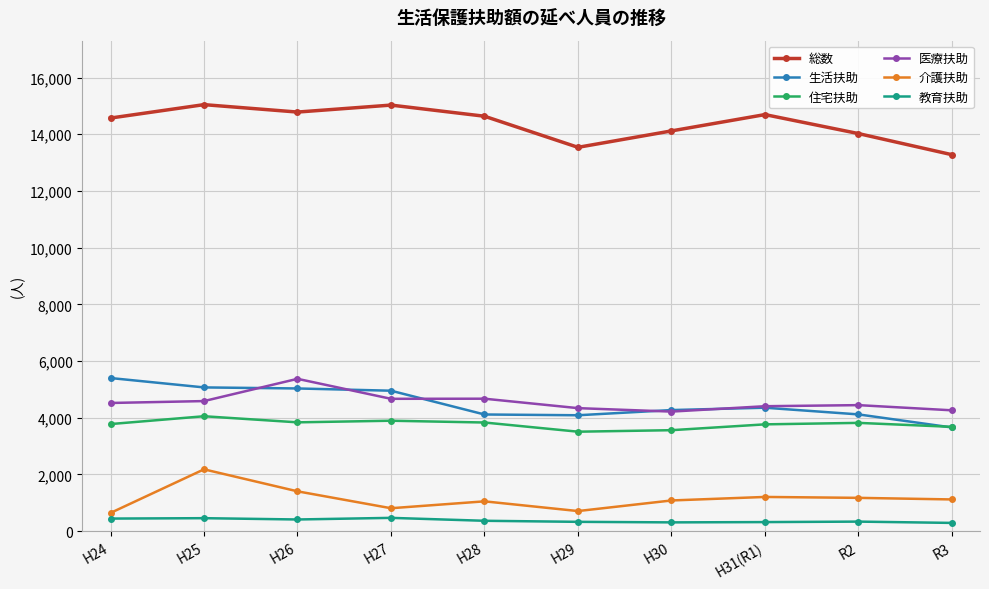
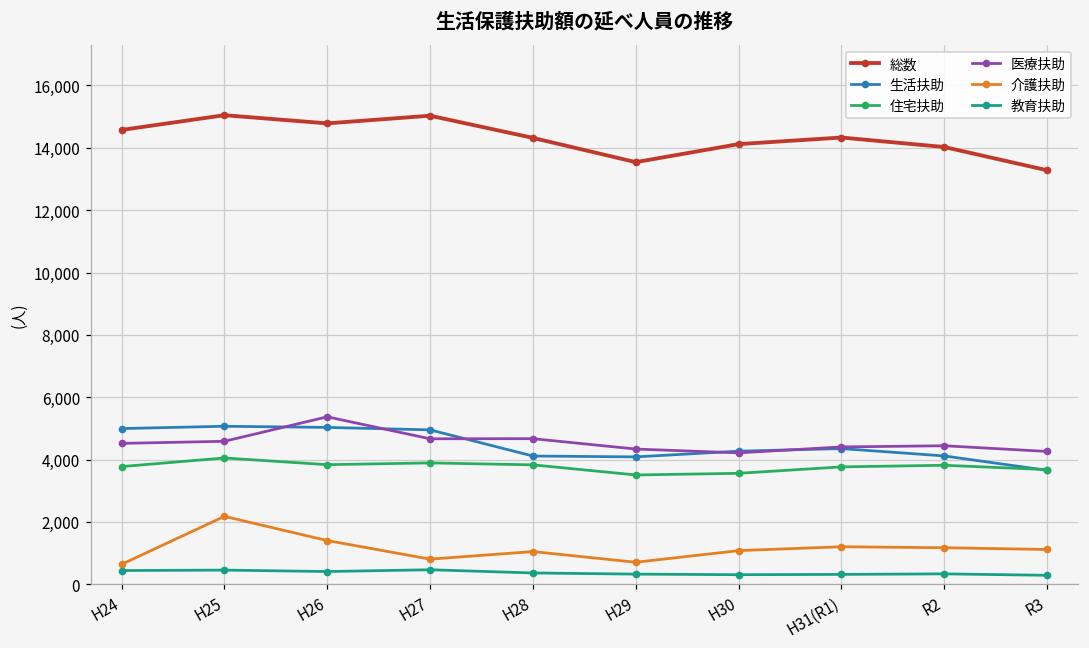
生活扶助, H24: 5,400 -> 5,000
総数, H28: 14,600 -> 14,300
総数, H31(R1): 14,700 -> 14,300
